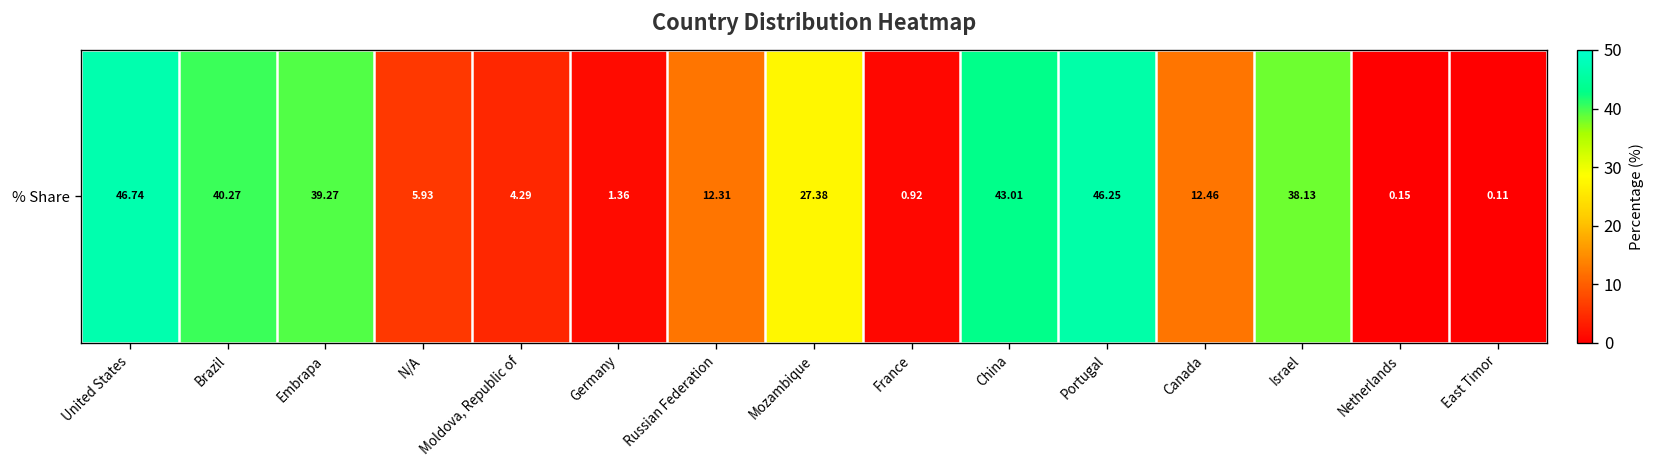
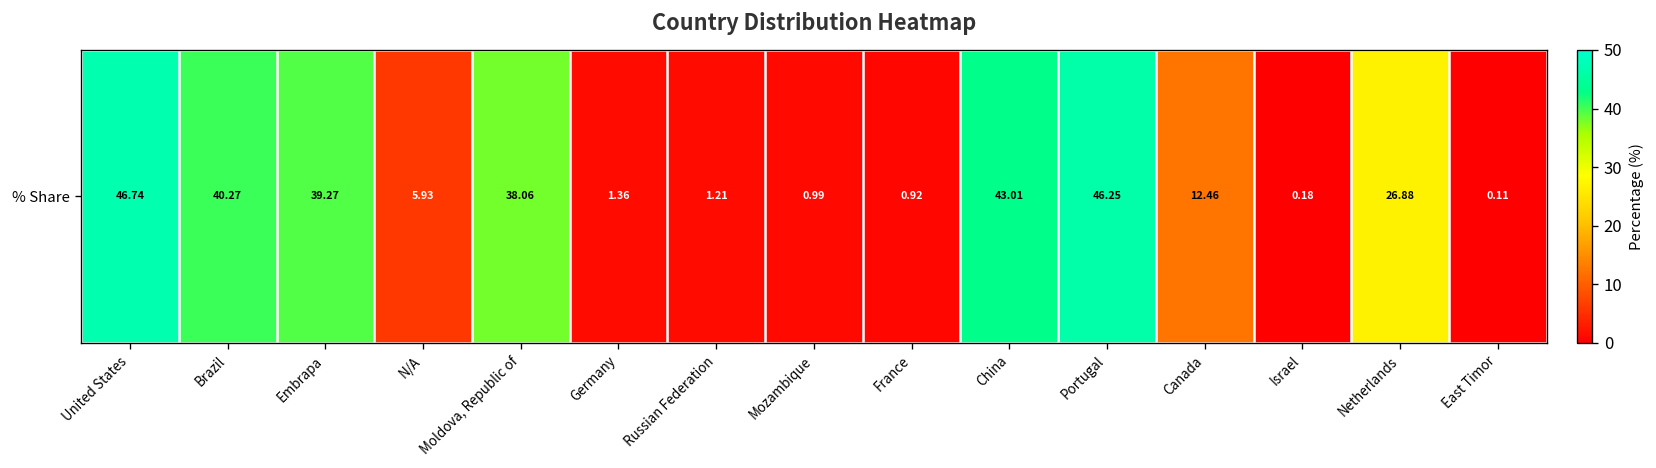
% Share, Moldova, Republic of: 4.29 -> 38.06
% Share, Russian Federation: 12.31 -> 1.21
% Share, Mozambique: 27.38 -> 0.99
% Share, Israel: 38.13 -> 0.18
% Share, Netherlands: 0.15 -> 26.88
